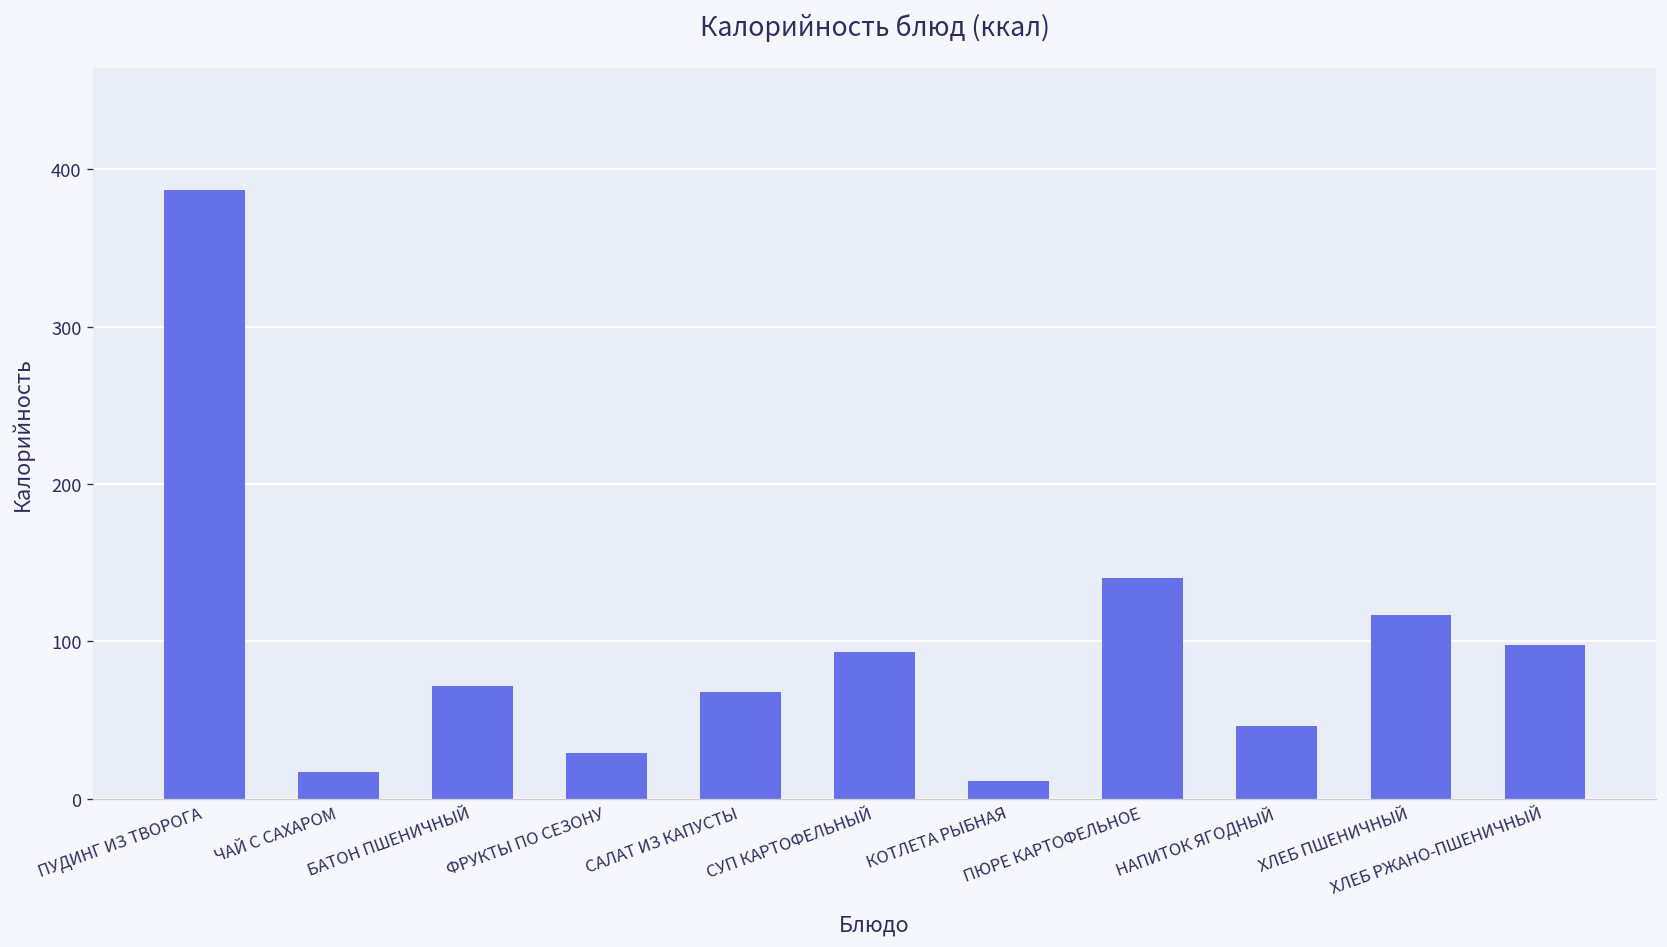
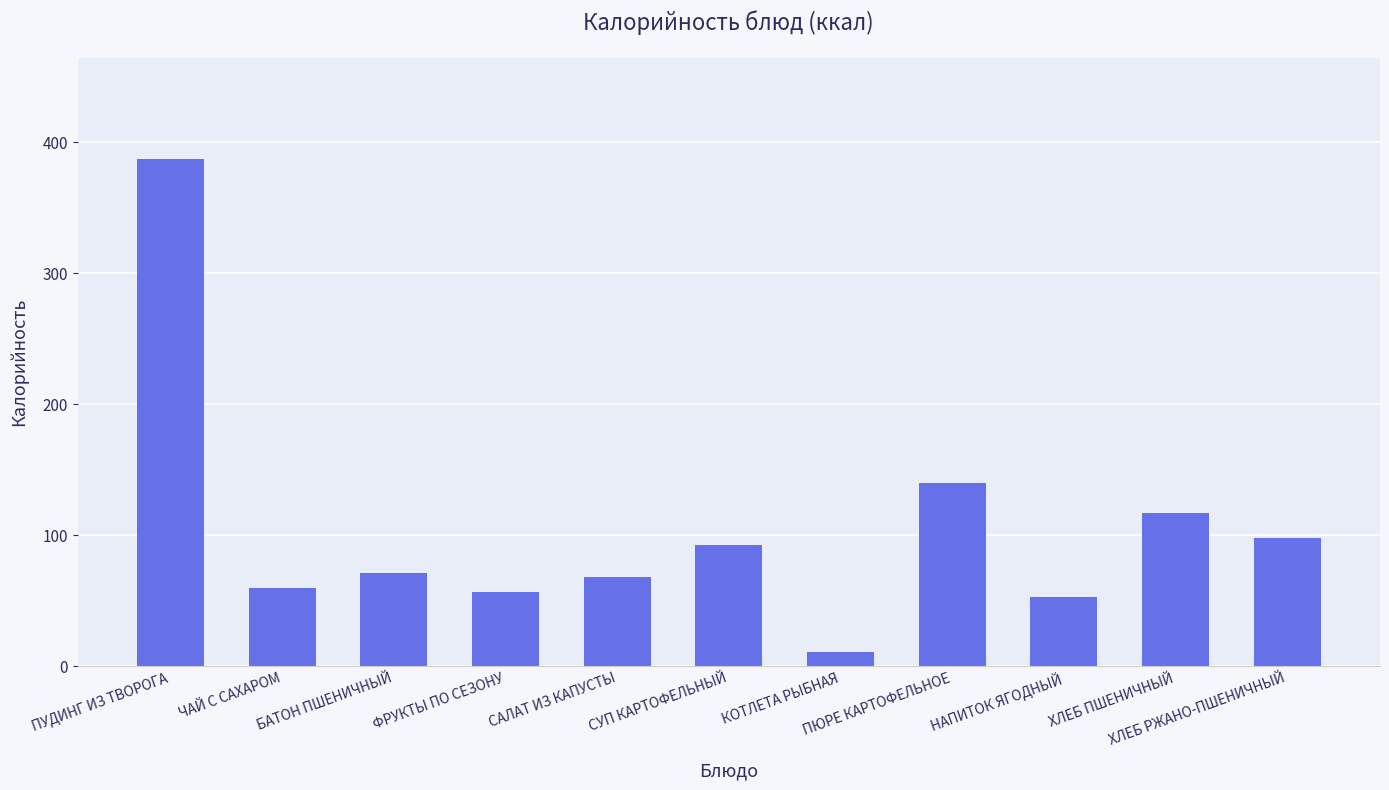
ЧАЙ С САХАРОМ: 17 -> 60
ФРУКТЫ ПО СЕЗОНУ: 29 -> 57
НАПИТОК ЯГОДНЫЙ: 46 -> 53
